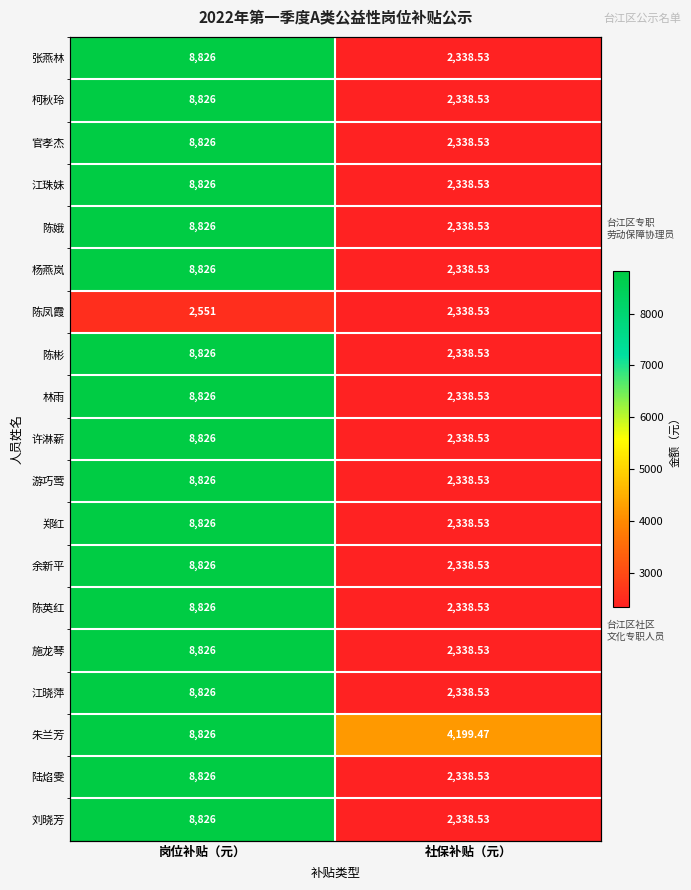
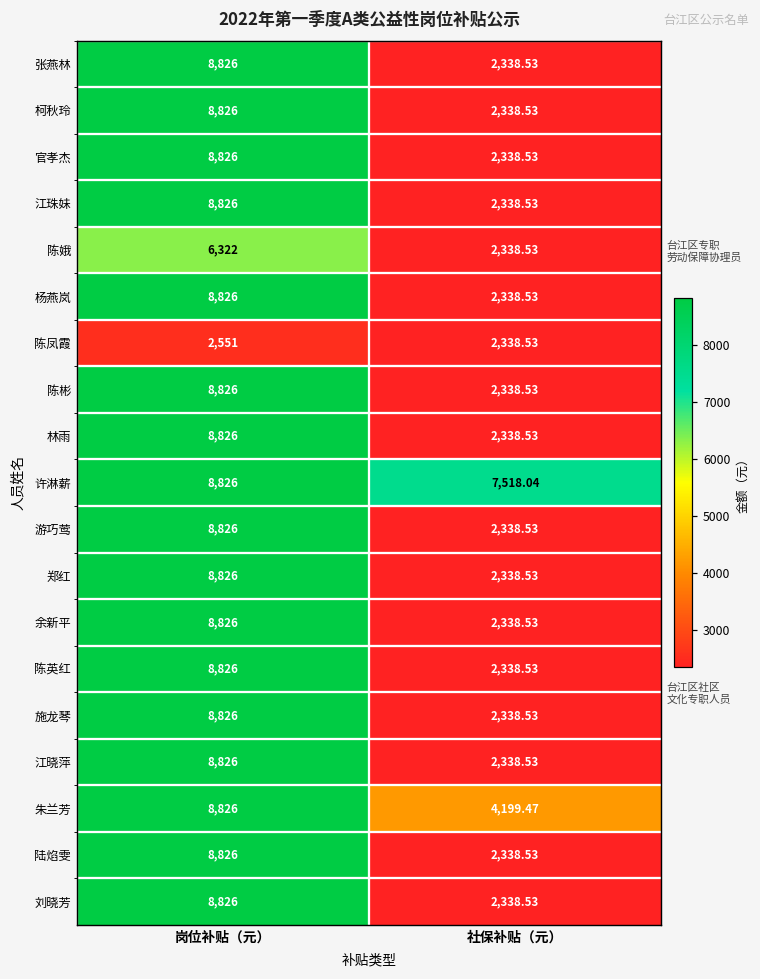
陈娥, 岗位补贴（元）: 8,826 -> 6,322
许淋薪, 社保补贴（元）: 2,338.53 -> 7,518.04
